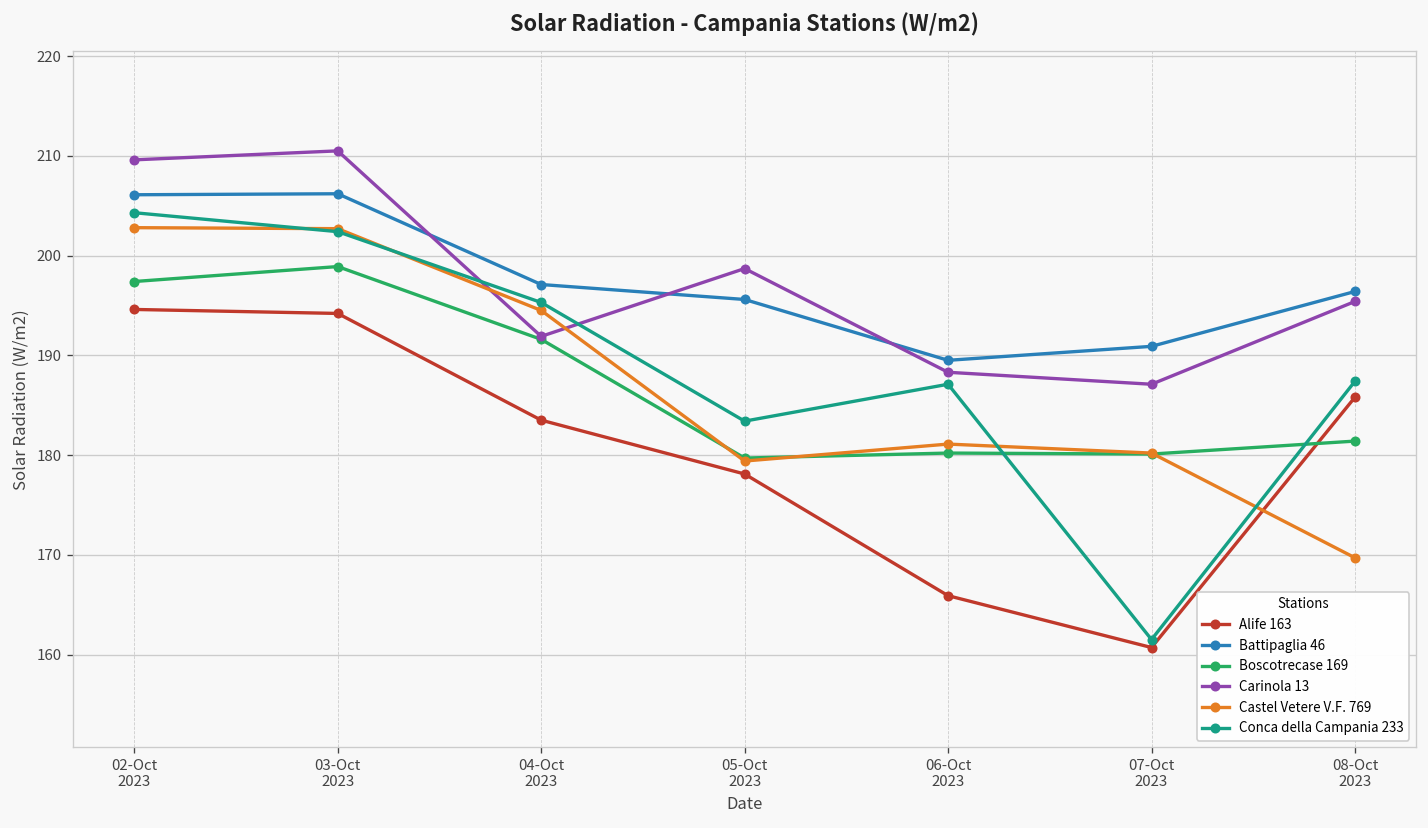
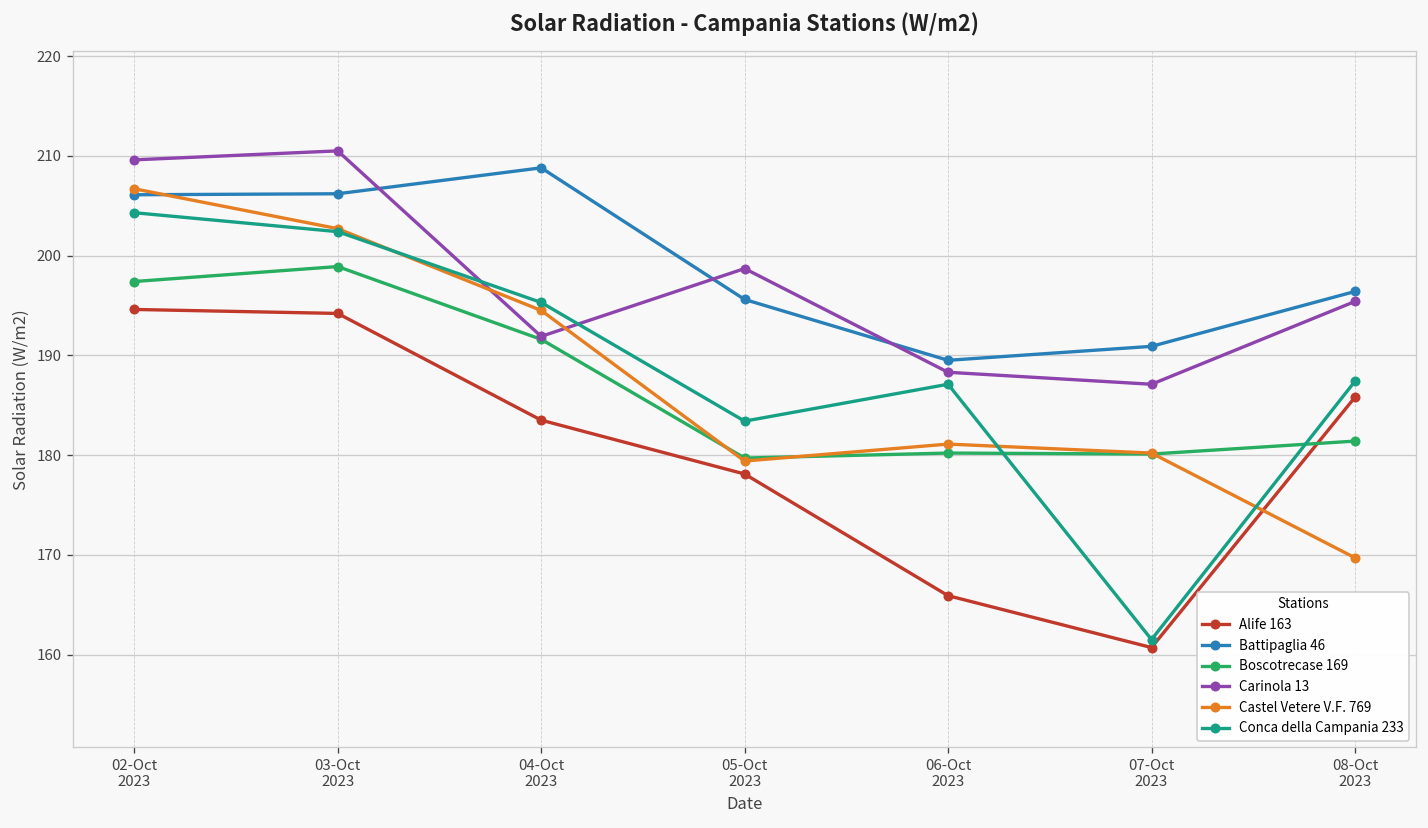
Castel Vetere V.F. 769, 02-Oct 2023: 203 -> 207
Battipaglia 46, 04-Oct 2023: 197 -> 209
